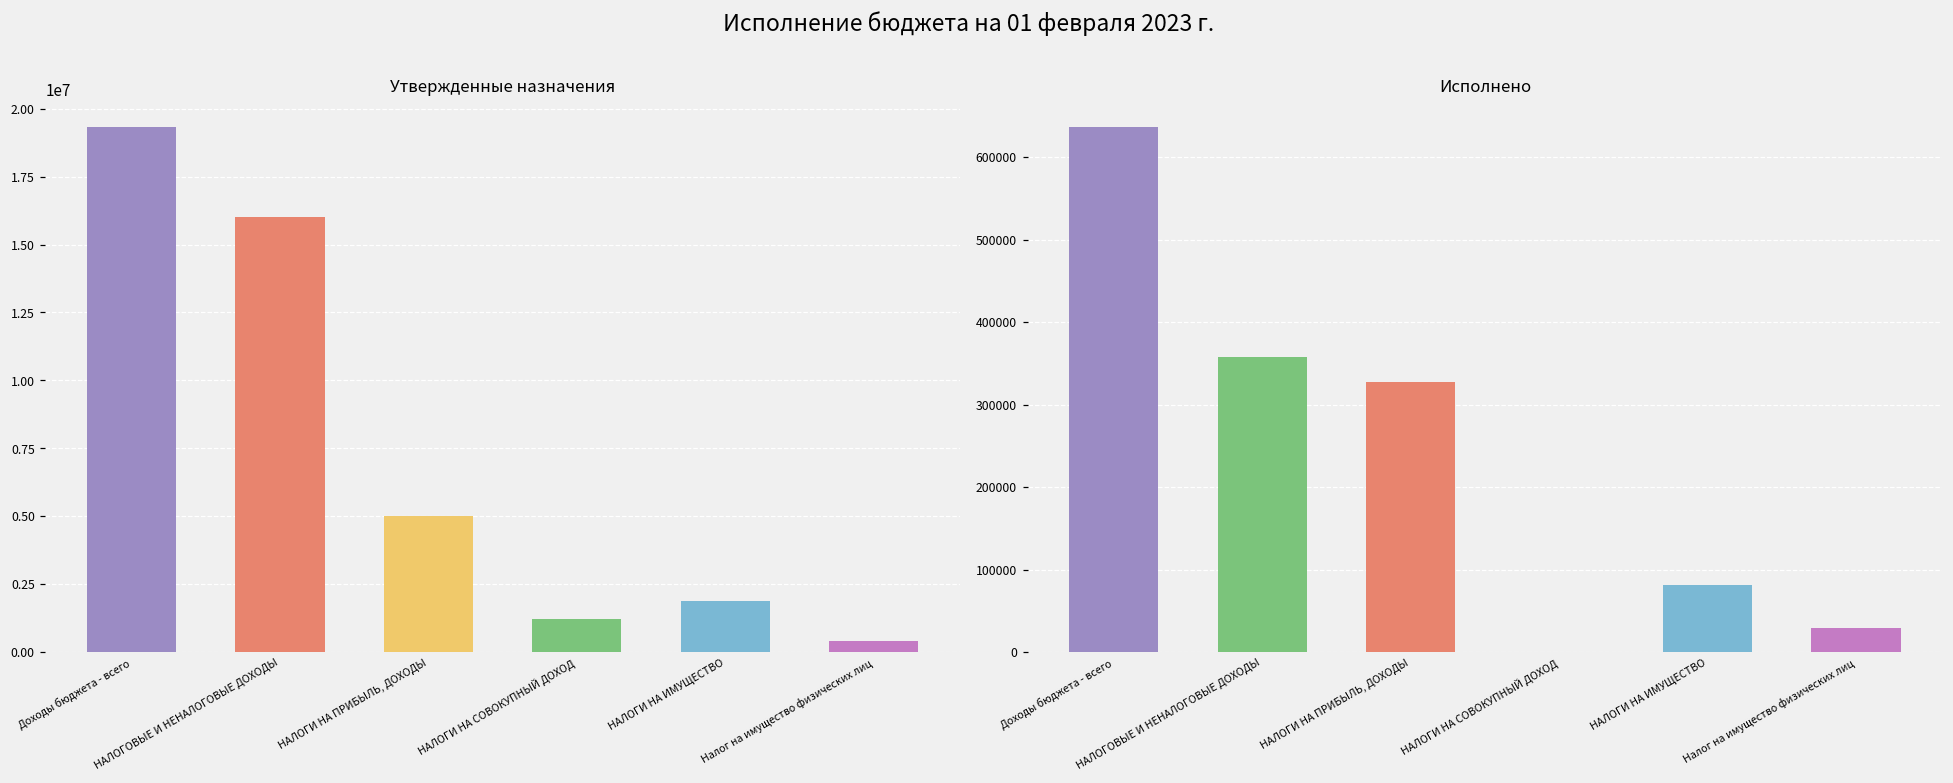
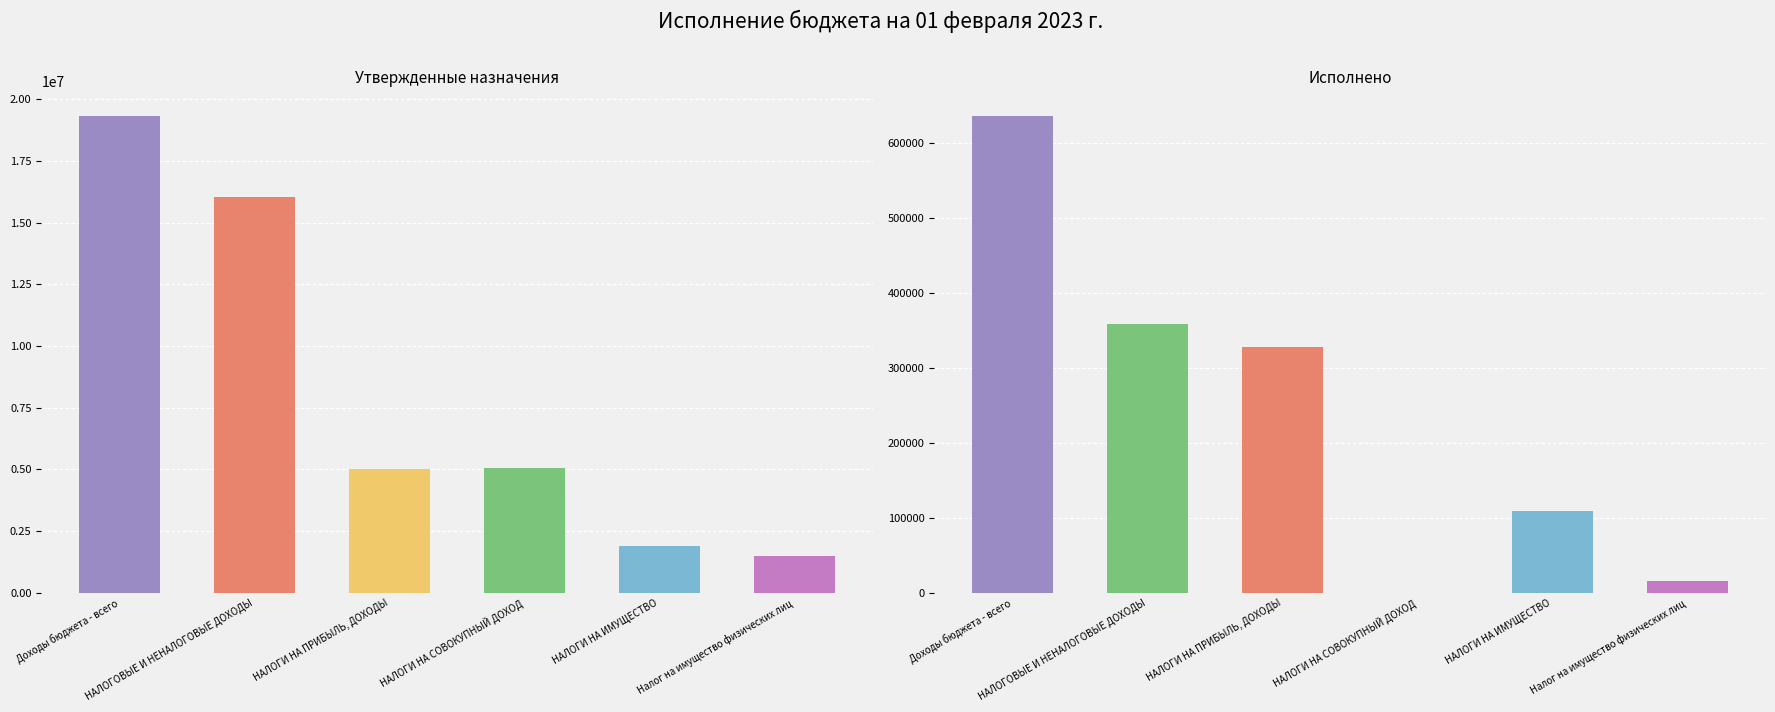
Утвержденные назначения, НАЛОГИ НА СОВОКУПНЫЙ ДОХОД: 1200000 -> 5000000
Утвержденные назначения, Налог на имущество физических лиц: 400000 -> 1500000
Исполнено, НАЛОГИ НА ИМУЩЕСТВО: 80000 -> 110000
Исполнено, Налог на имущество физических лиц: 30000 -> 20000
